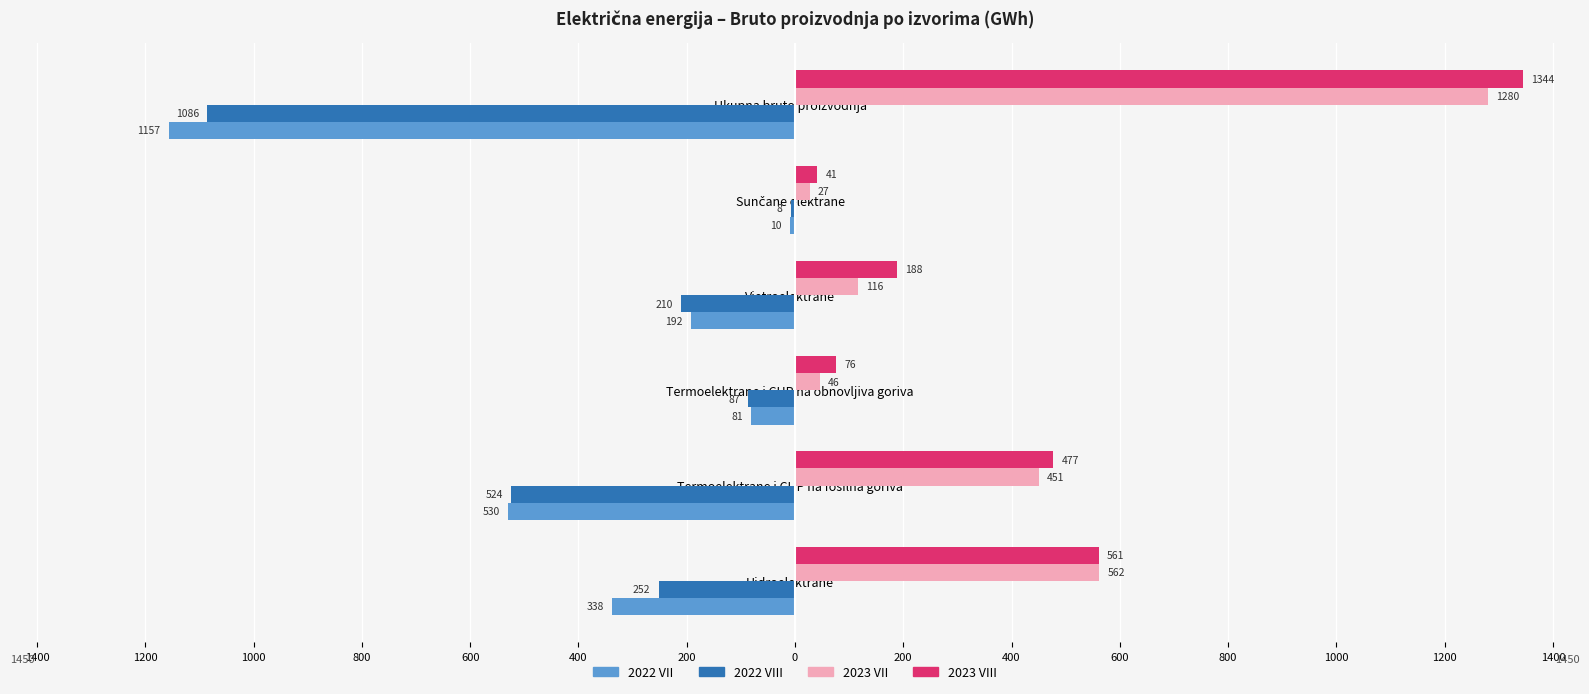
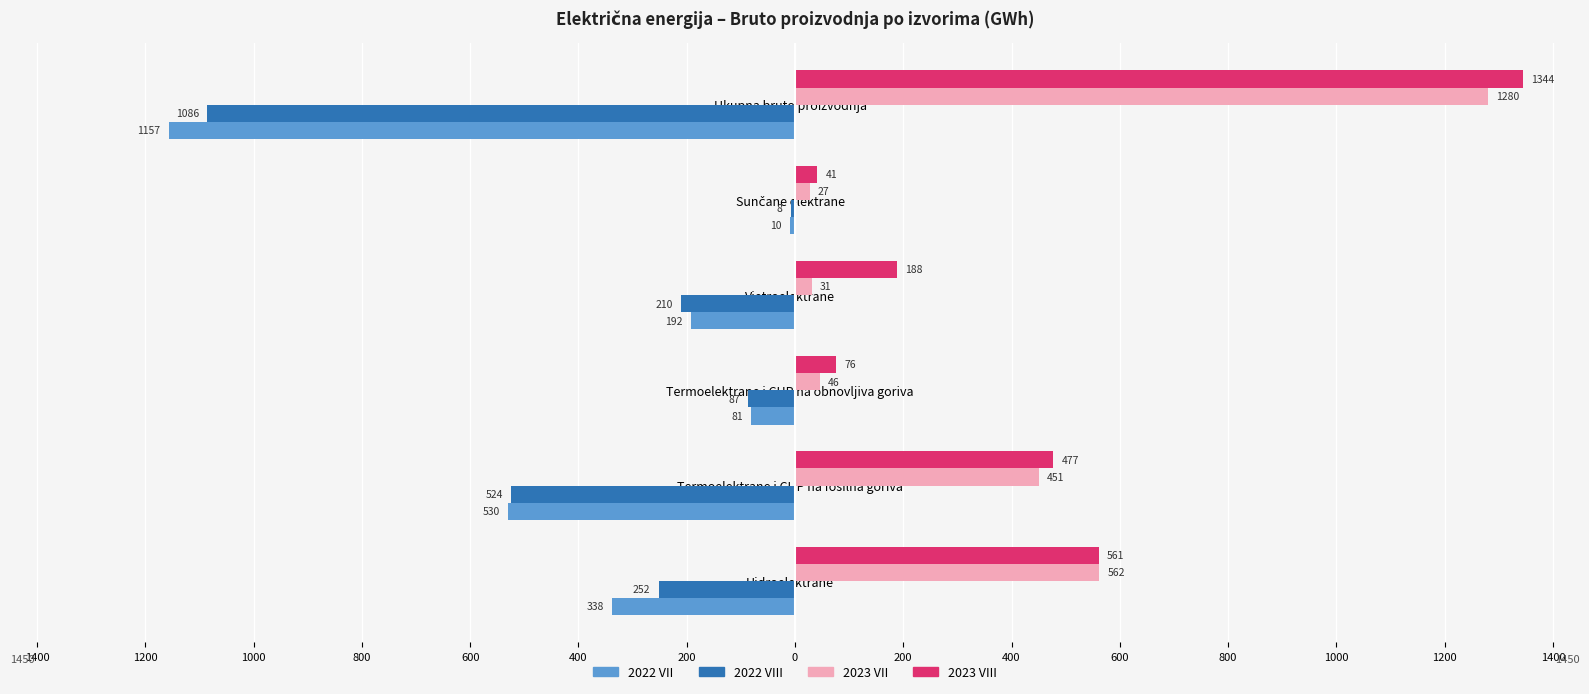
2023 VII, Vjetroelektrane: 116 -> 31
